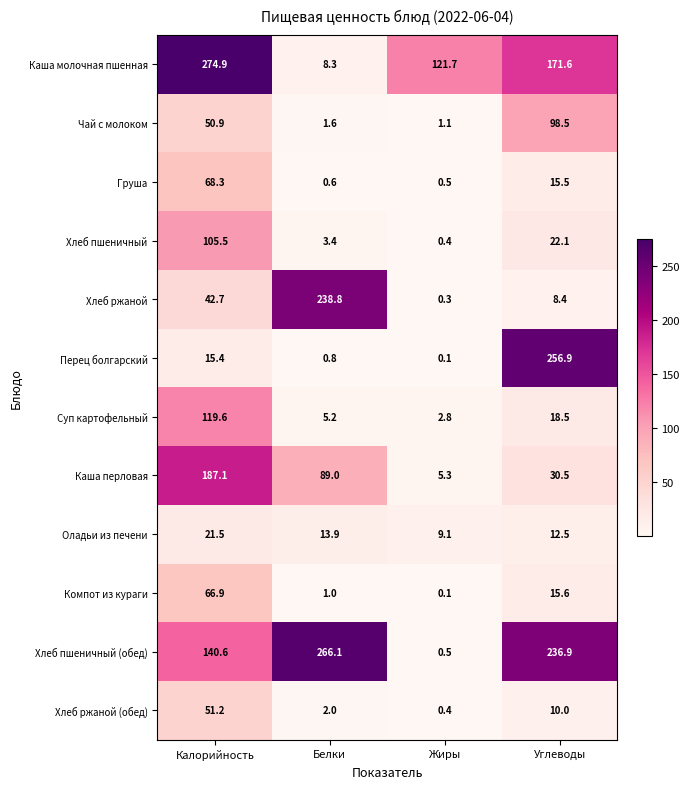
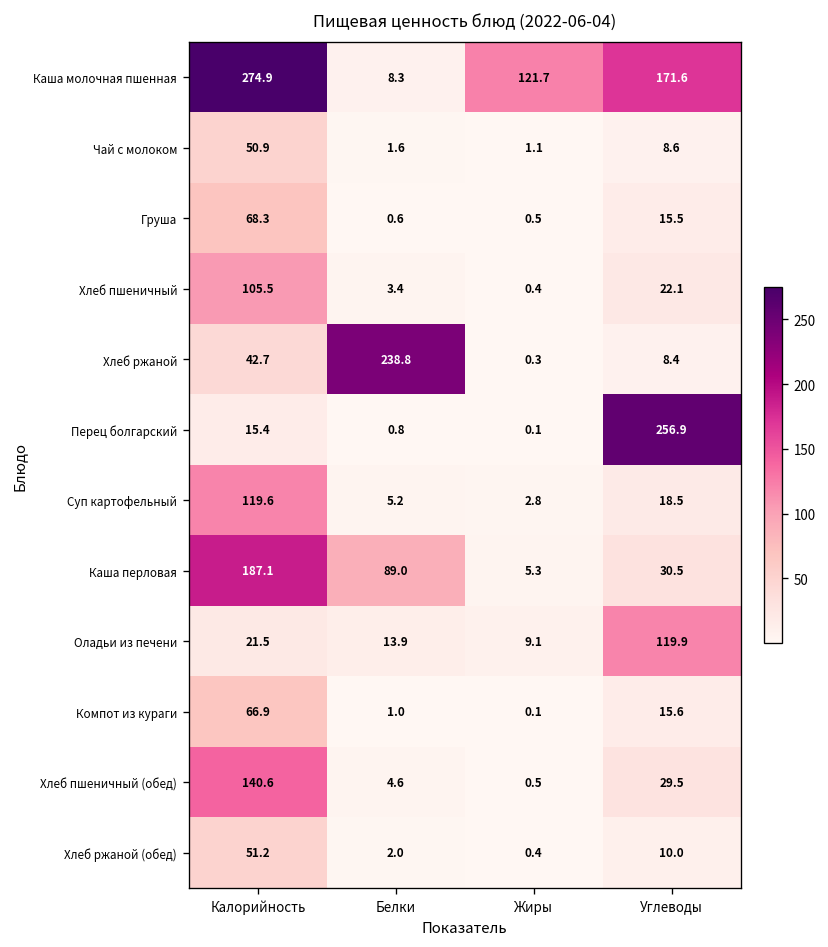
Чай с молоком, Углеводы: 98.5 -> 8.6
Оладьи из печени, Углеводы: 12.5 -> 119.9
Хлеб пшеничный (обед), Белки: 266.1 -> 4.6
Хлеб пшеничный (обед), Углеводы: 236.9 -> 29.5
